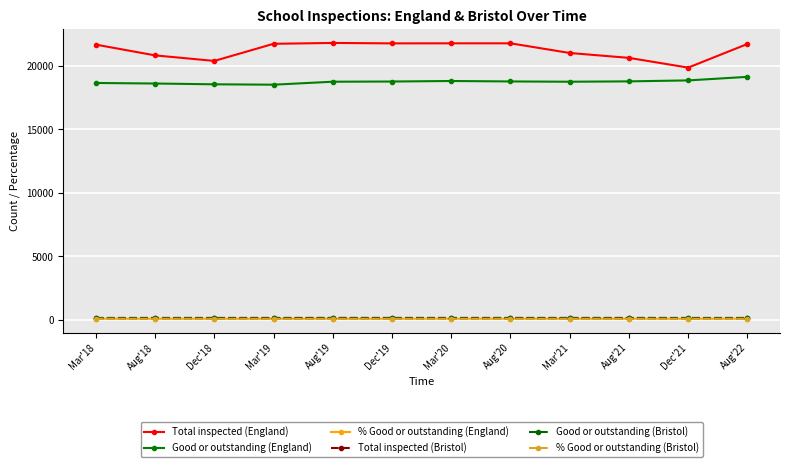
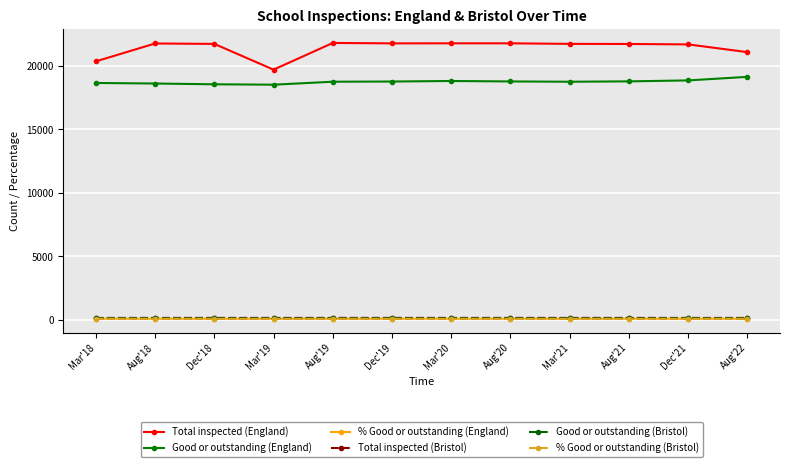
Total inspected (England), Mar'18: 21700 -> 20400
Total inspected (England), Aug'18: 20800 -> 21800
Total inspected (England), Dec'18: 20400 -> 21700
Total inspected (England), Mar'19: 21700 -> 19700
Total inspected (England), Mar'21: 21000 -> 21700
Total inspected (England), Aug'21: 20600 -> 21700
Total inspected (England), Dec'21: 19900 -> 21700
Total inspected (England), Aug'22: 21700 -> 21100
